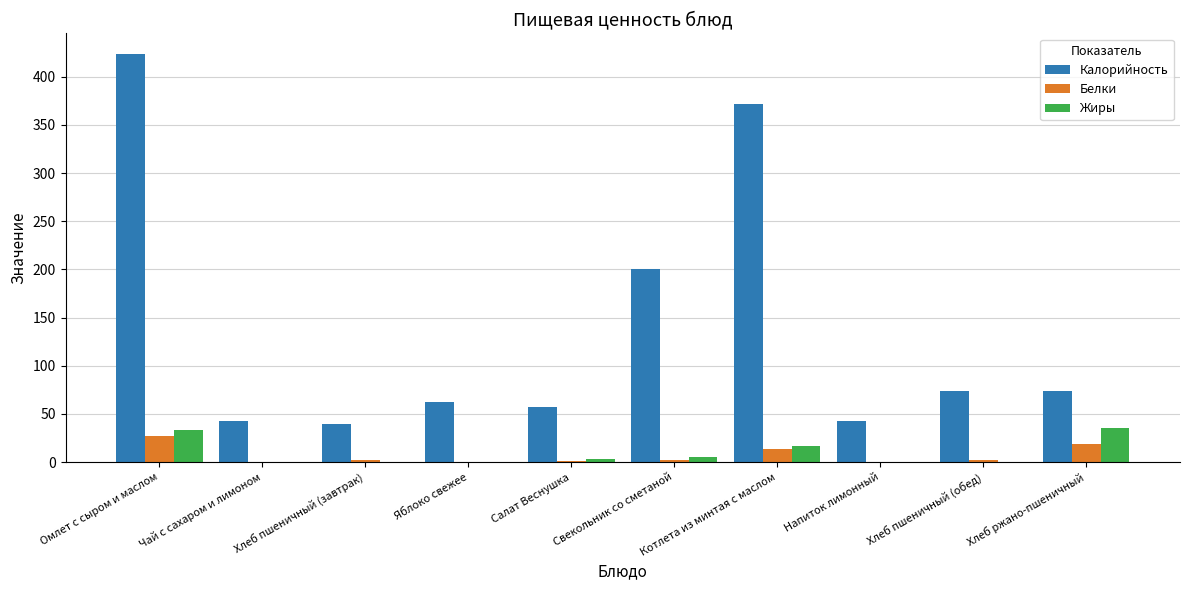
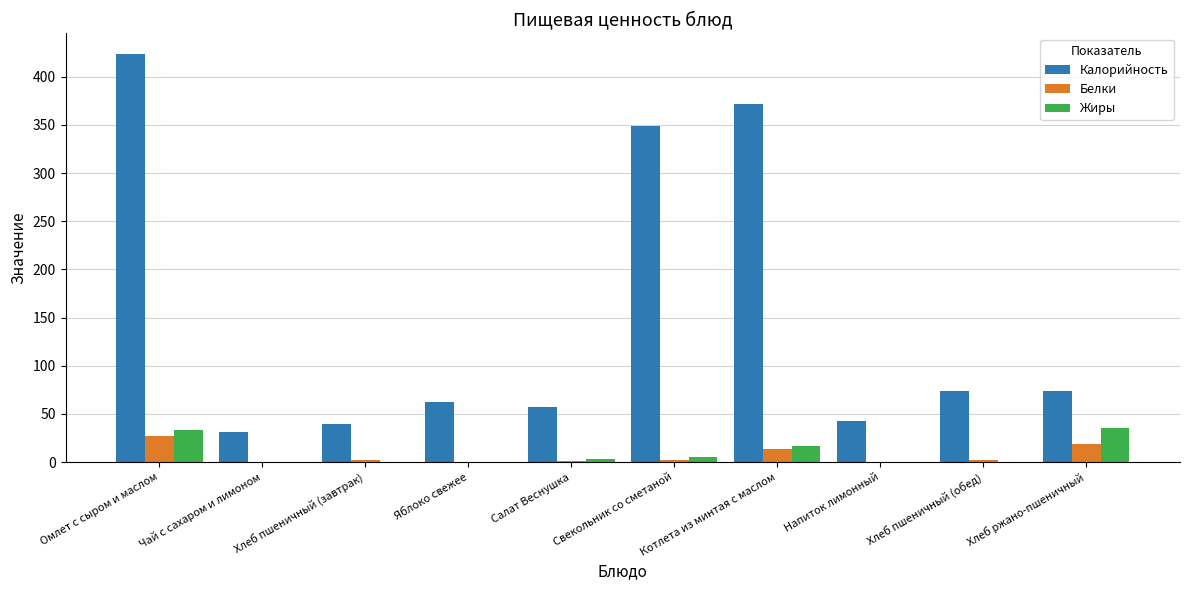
Калорийность, Чай с сахаром и лимоном: 40 -> 30
Калорийность, Свекольник со сметаной: 200 -> 350
